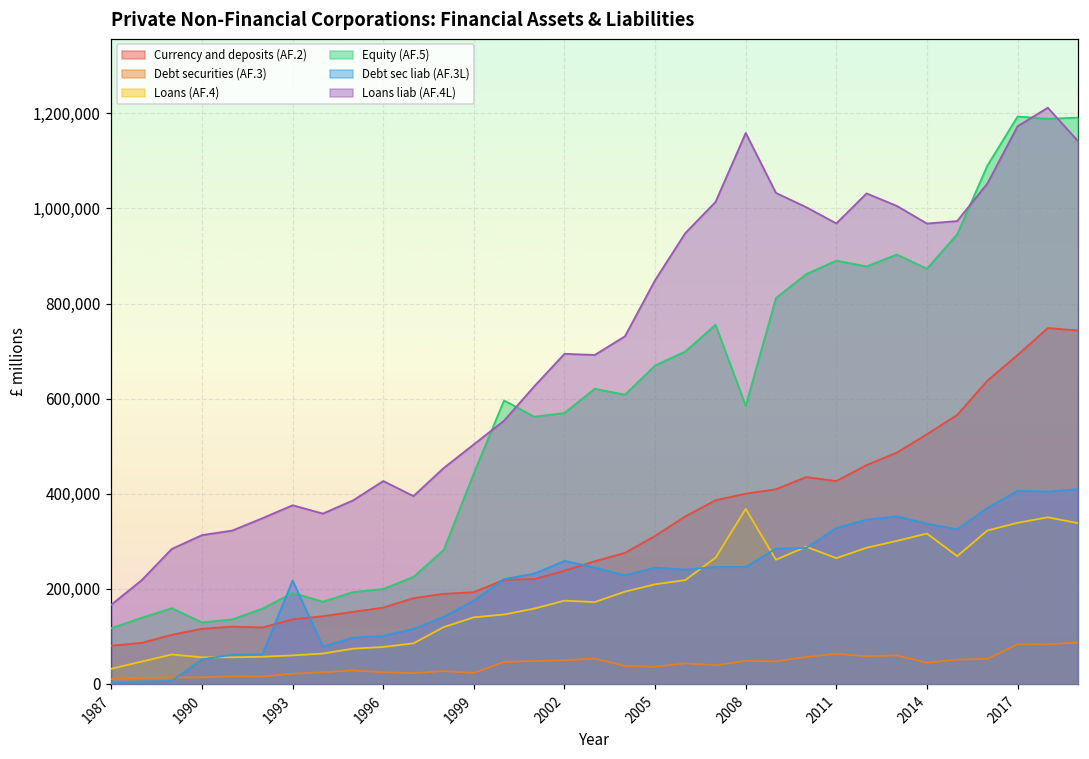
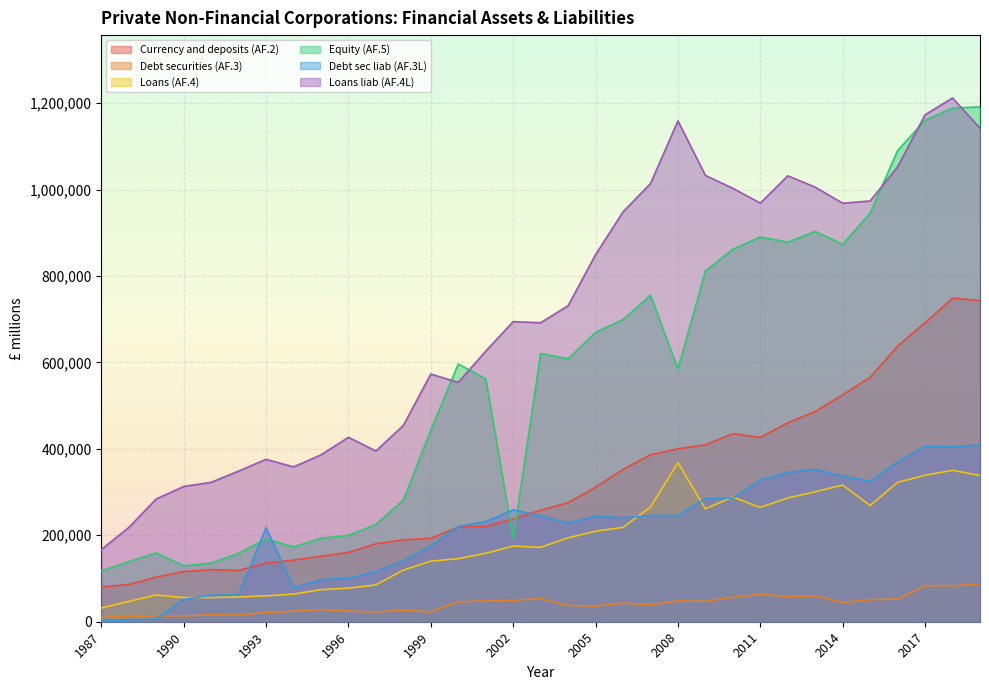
Loans liab (AF.4L), 1999: 500,000 -> 570,000
Equity (AF.5), 2002: 570,000 -> 190,000
Equity (AF.5), 2017: 1,190,000 -> 1,160,000
